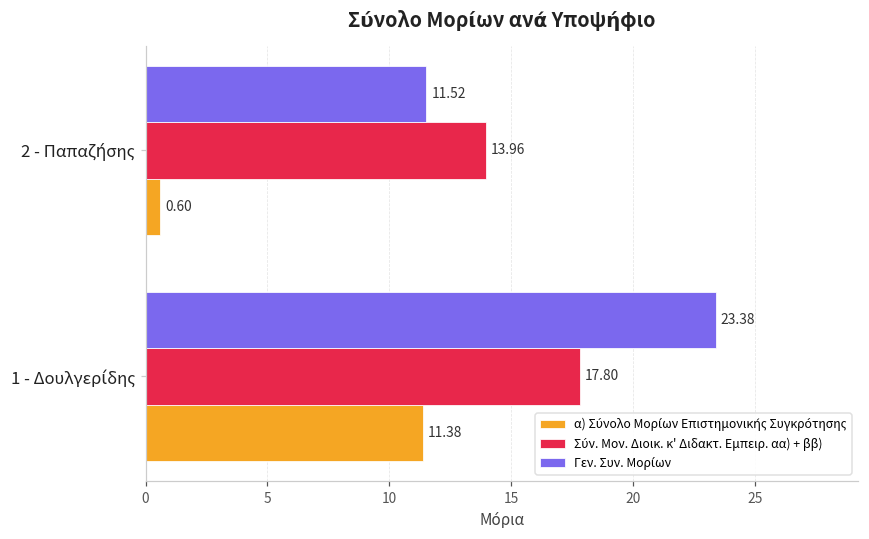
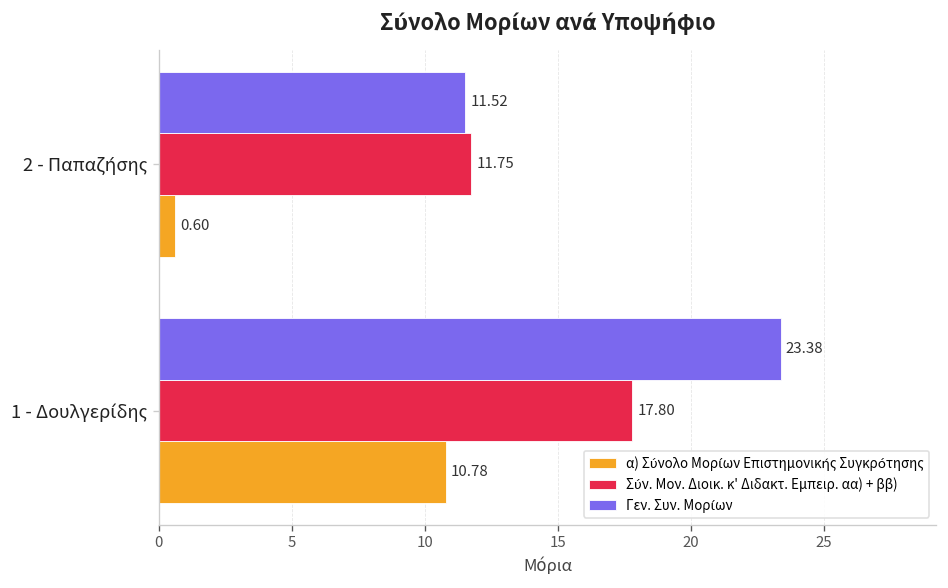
Σύν. Μον. Διοικ. κ' Διδακτ. Εμπειρ. αα) + ββ), 2 - Παπαζήσης: 13.96 -> 11.75
α) Σύνολο Μορίων Επιστημονικής Συγκρότησης, 1 - Δουλγερίδης: 11.38 -> 10.78
